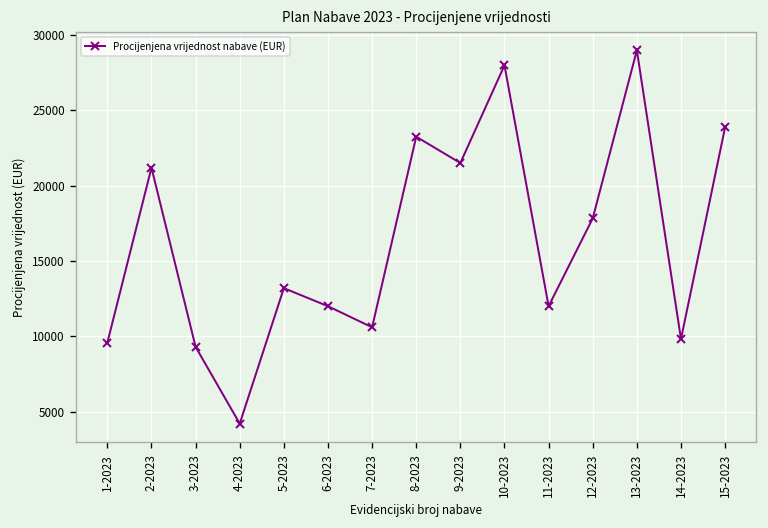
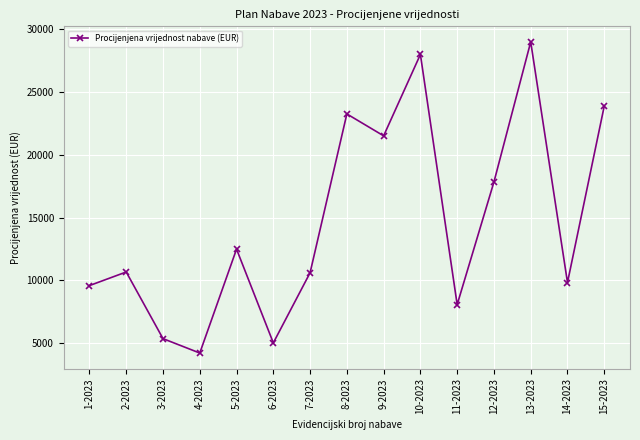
2-2023: 21200 -> 10700
3-2023: 9300 -> 5300
5-2023: 13200 -> 12500
6-2023: 12000 -> 5000
11-2023: 12000 -> 8100
